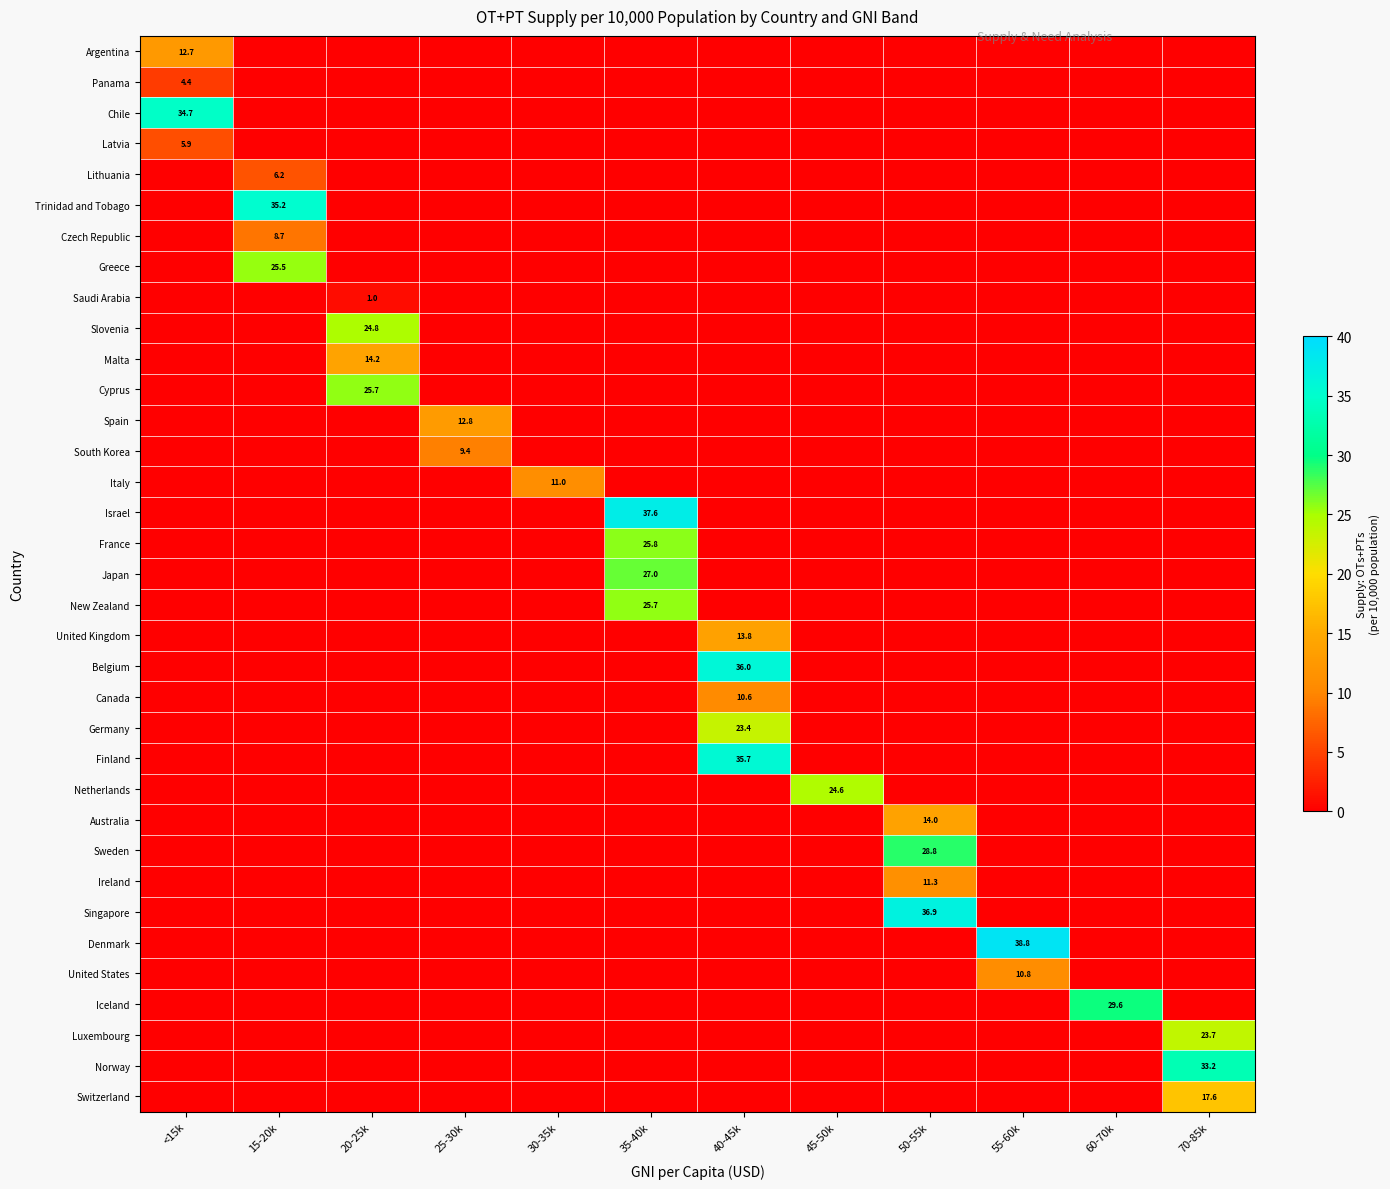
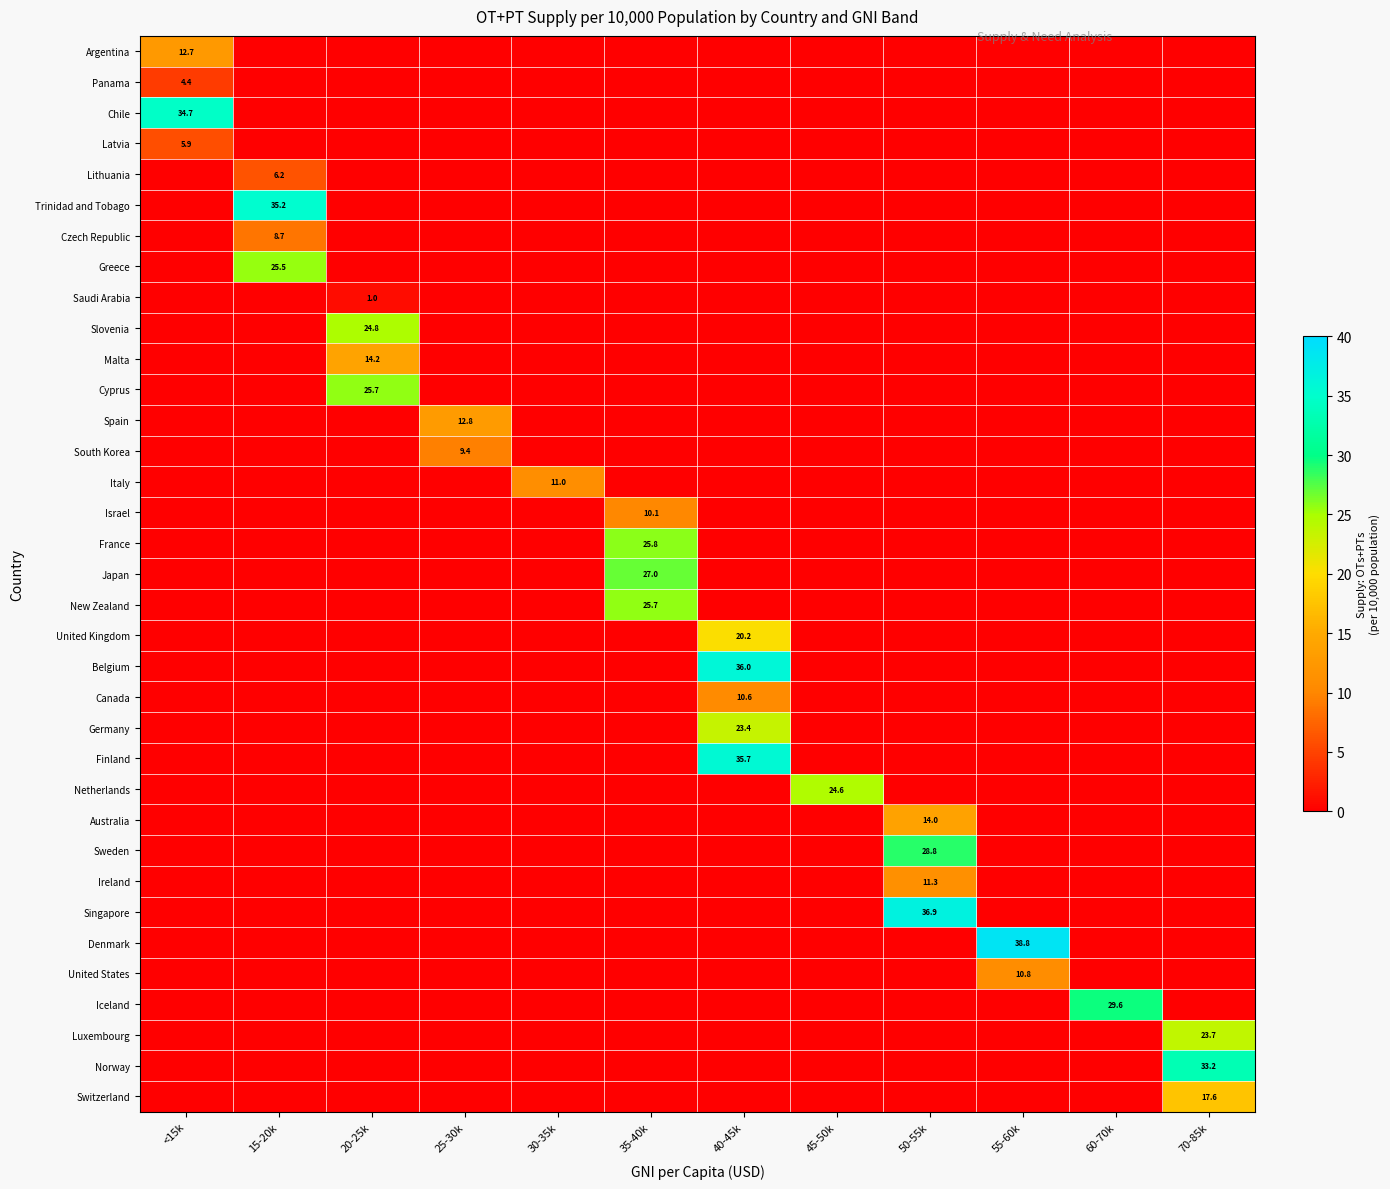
Israel, 35-40k: 37.6 -> 10.1
United Kingdom, 40-45k: 13.8 -> 20.2
